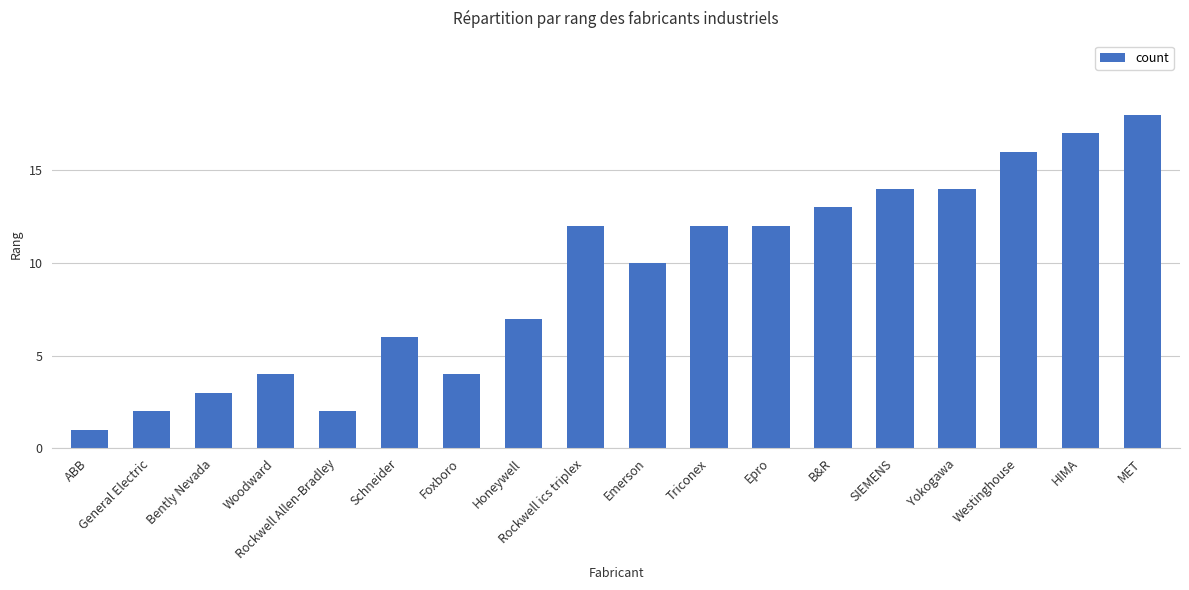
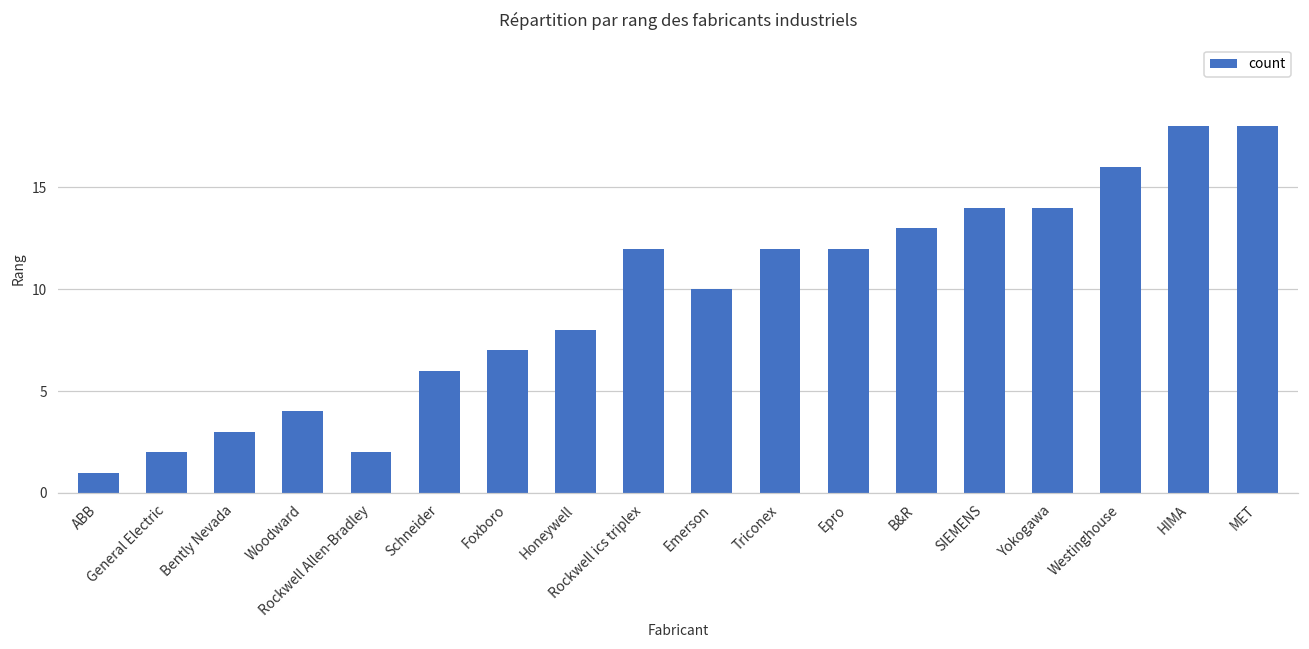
Foxboro: 4 -> 7
Honeywell: 7 -> 8
HIMA: 17 -> 18
